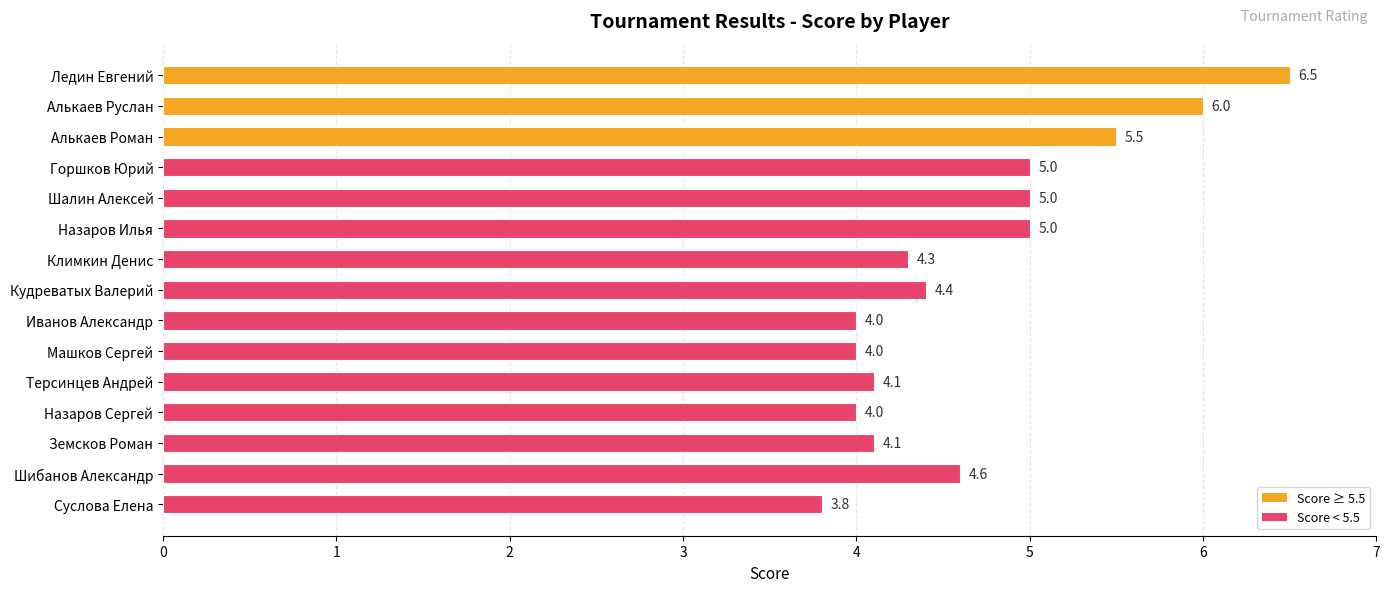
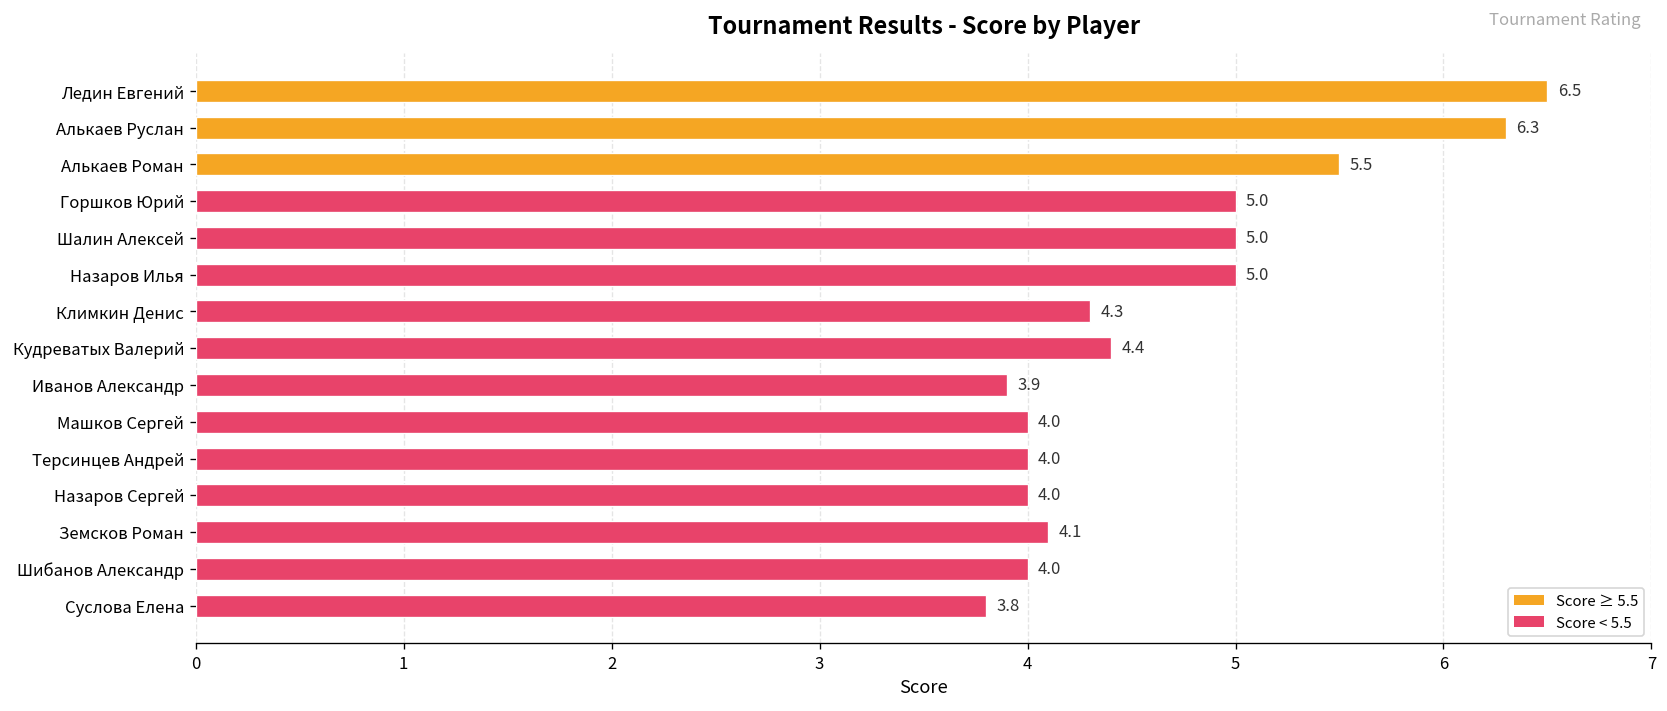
Алькаев Руслан: 6.0 -> 6.3
Иванов Александр: 4.0 -> 3.9
Терсинцев Андрей: 4.1 -> 4.0
Шибанов Александр: 4.6 -> 4.0
